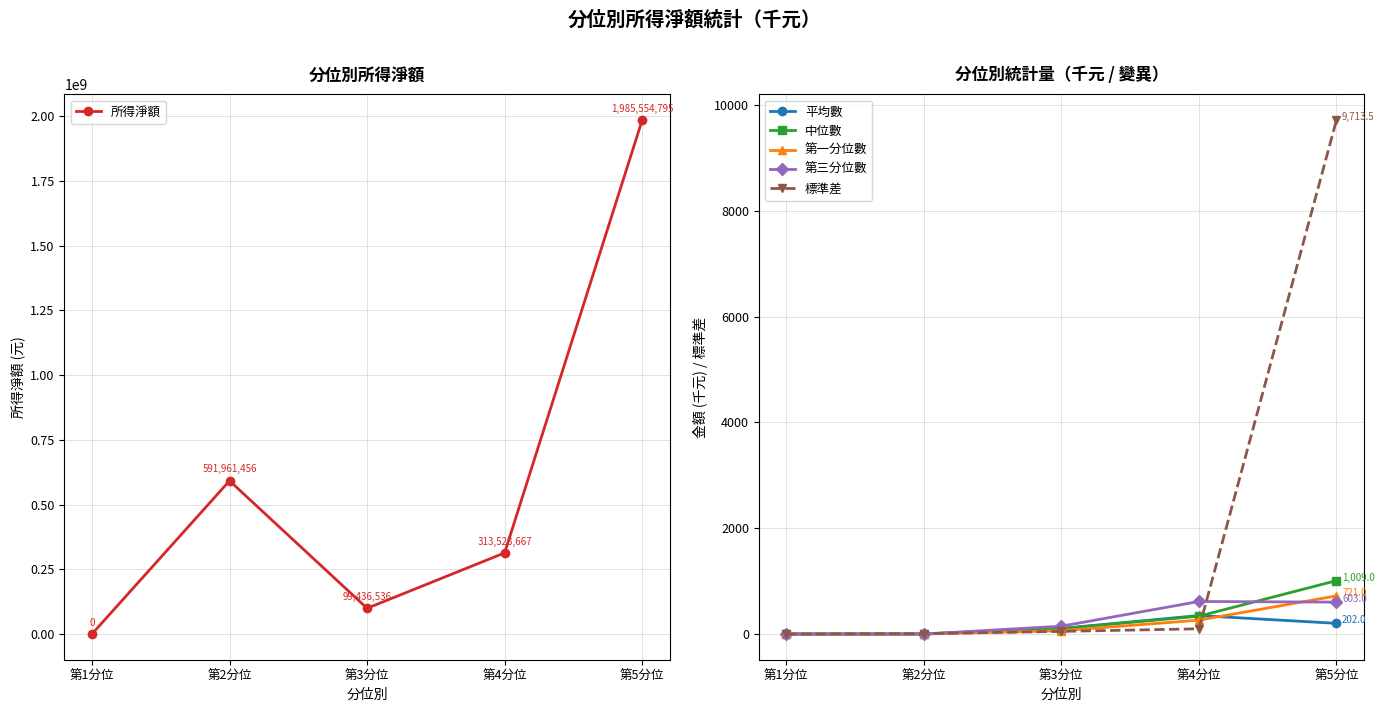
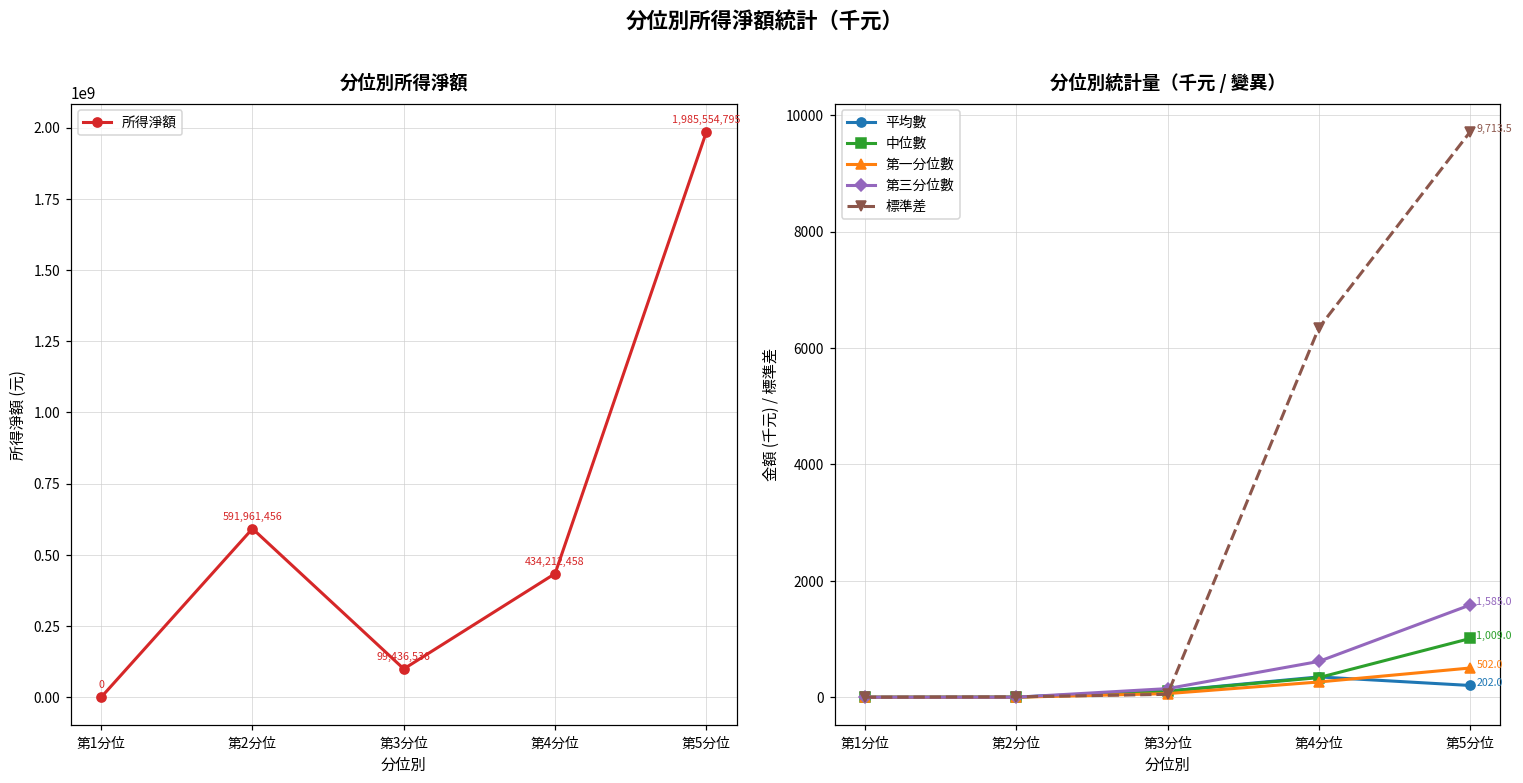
分位別所得淨額, 第4分位: 313,523,667 -> 434,212,458
分位別統計量（千元 / 變異）, 標準差, 第4分位: 100 -> 6300
分位別統計量（千元 / 變異）, 第一分位數, 第5分位: 721.0 -> 502.0
分位別統計量（千元 / 變異）, 第三分位數, 第5分位: 603.0 -> 1,585.0
